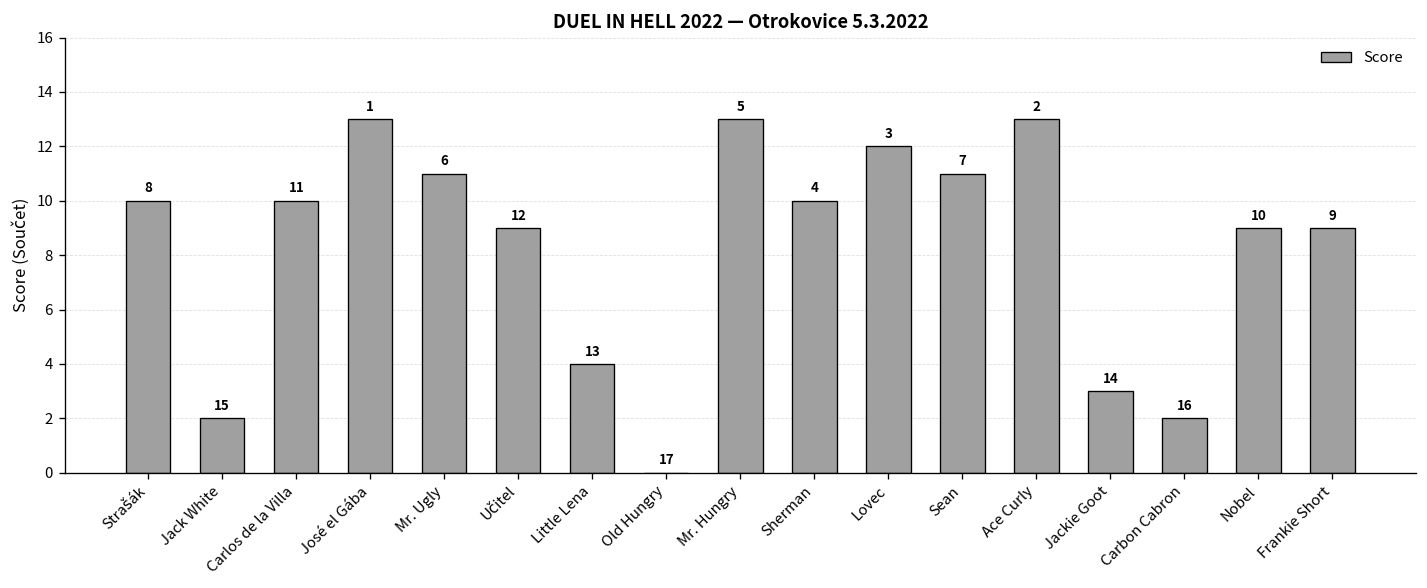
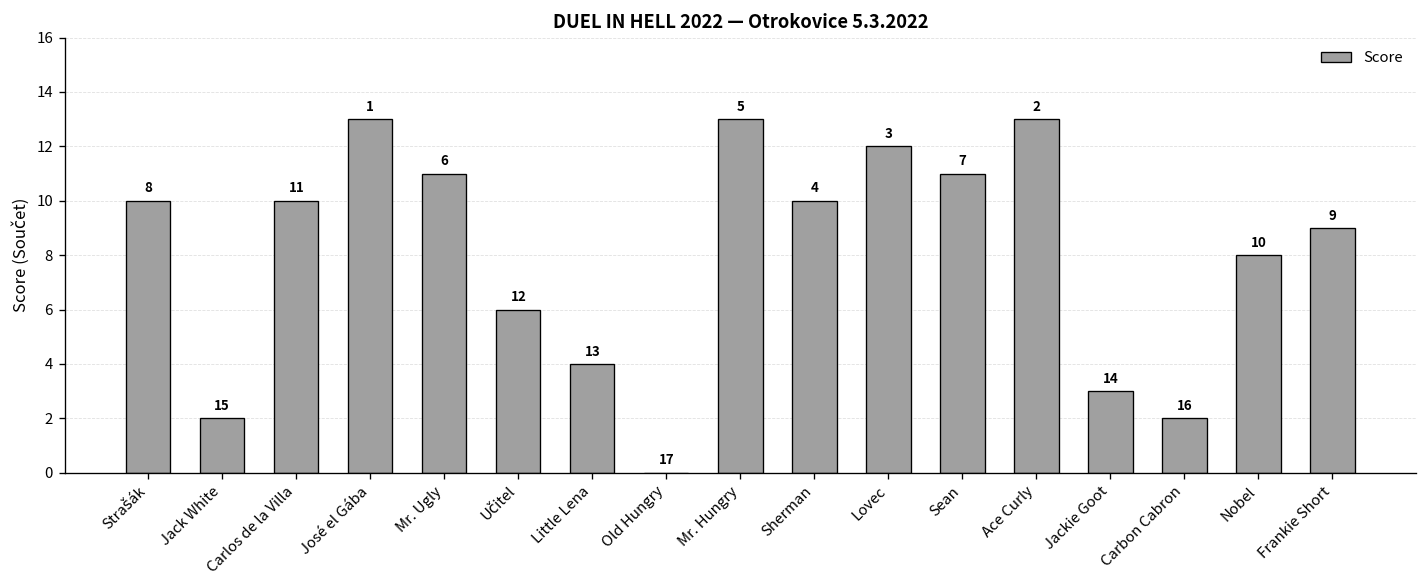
Učitel: 9 -> 6
Nobel: 9 -> 8
